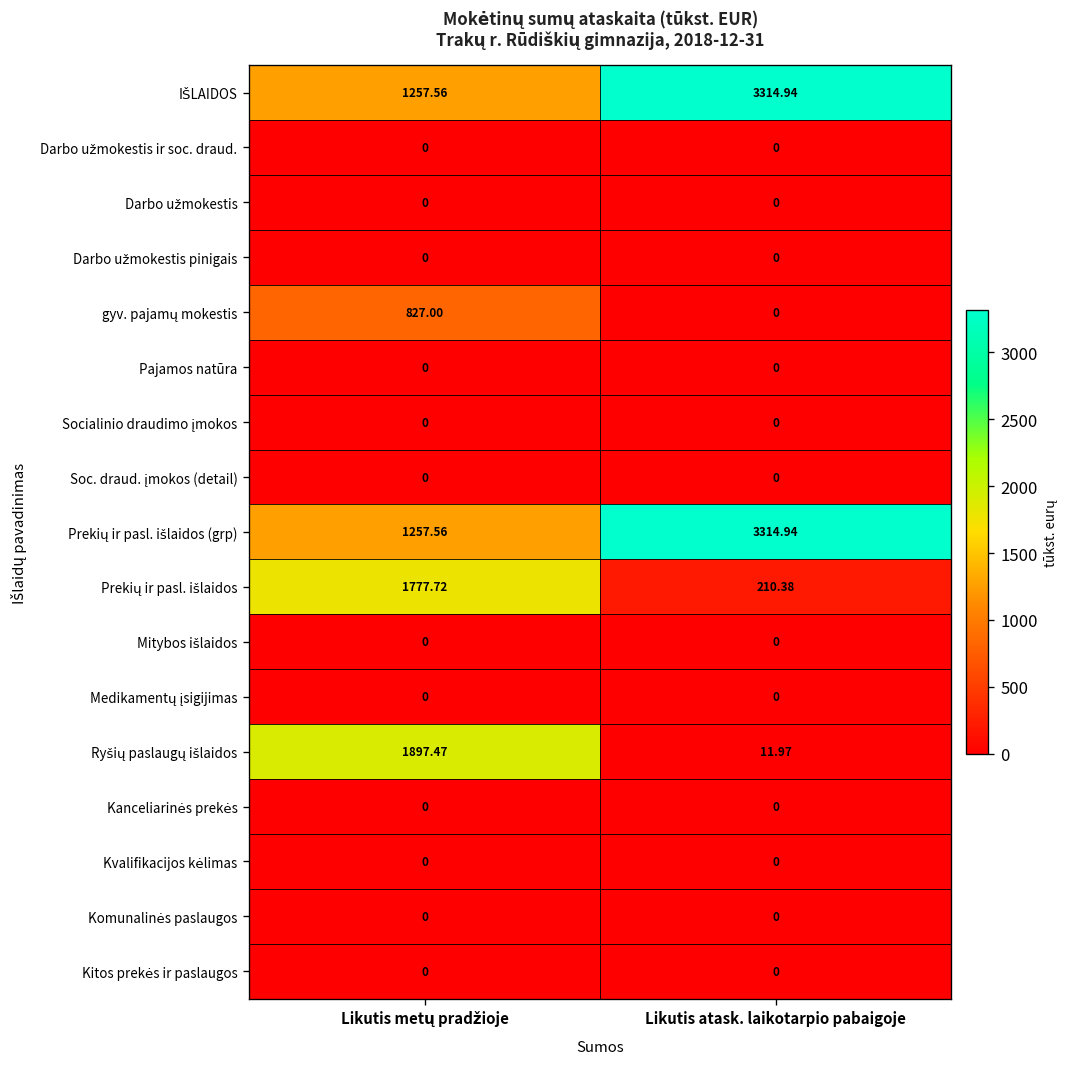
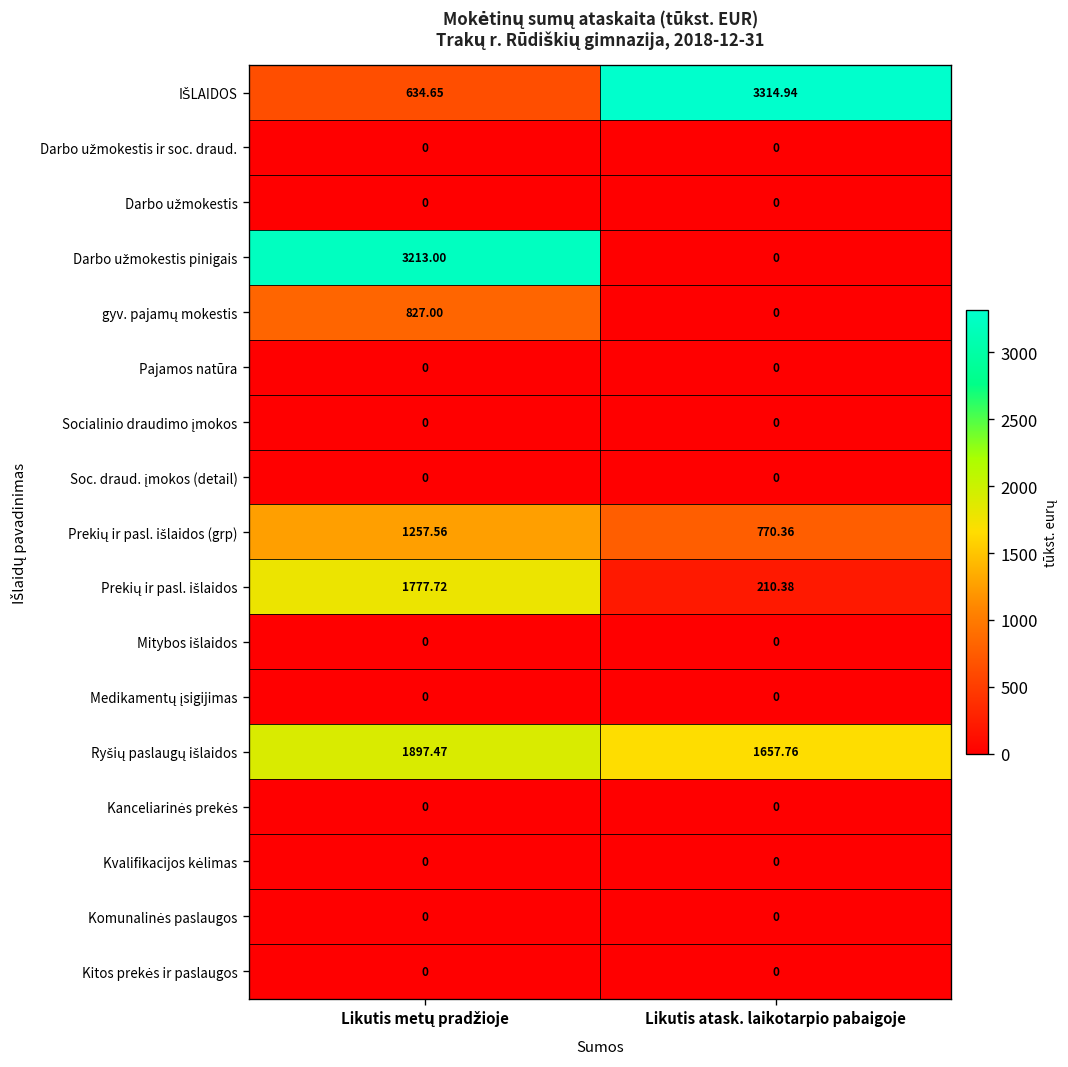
IŠLAIDOS, Likutis metų pradžioje: 1257.56 -> 634.65
Darbo užmokestis pinigais, Likutis metų pradžioje: 0 -> 3213.00
Prekių ir pasl. išlaidos (grp), Likutis atask. laikotarpio pabaigoje: 3314.94 -> 770.36
Ryšių paslaugų išlaidos, Likutis atask. laikotarpio pabaigoje: 11.97 -> 1657.76
